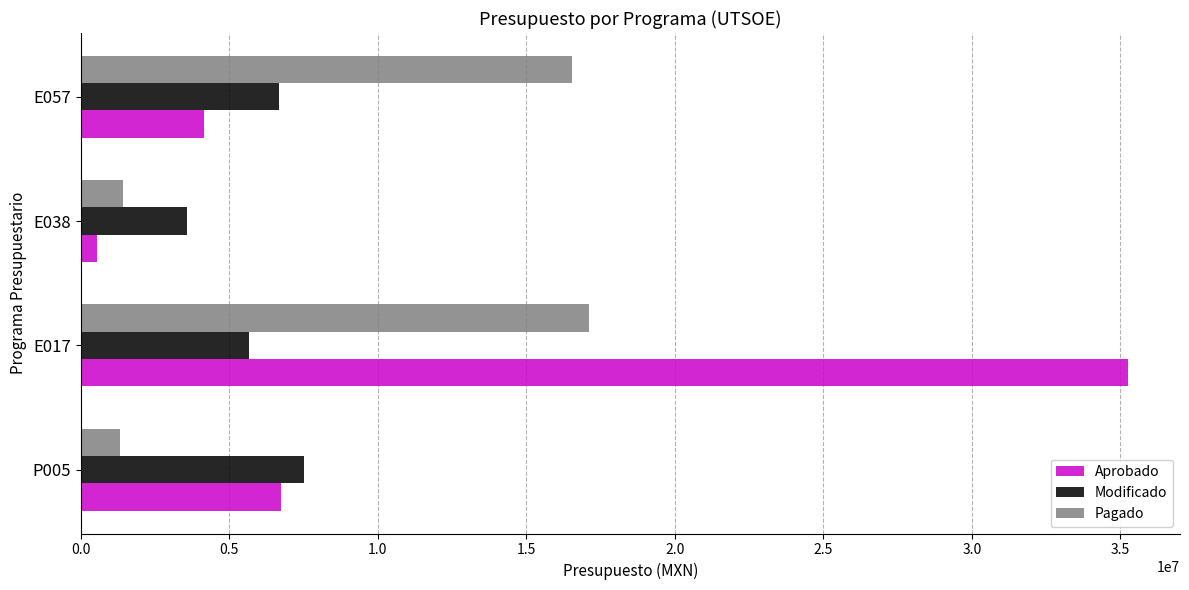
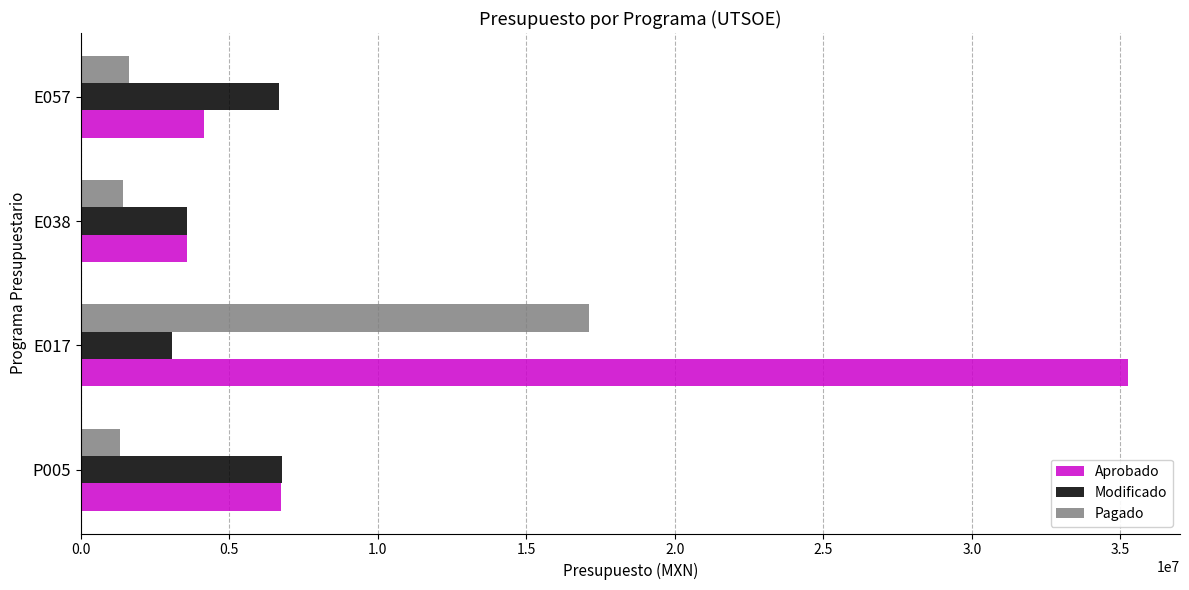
Pagado, E057: 16500000 -> 1600000
Aprobado, E038: 500000 -> 3600000
Modificado, E017: 5700000 -> 3100000
Modificado, P005: 7500000 -> 6800000
